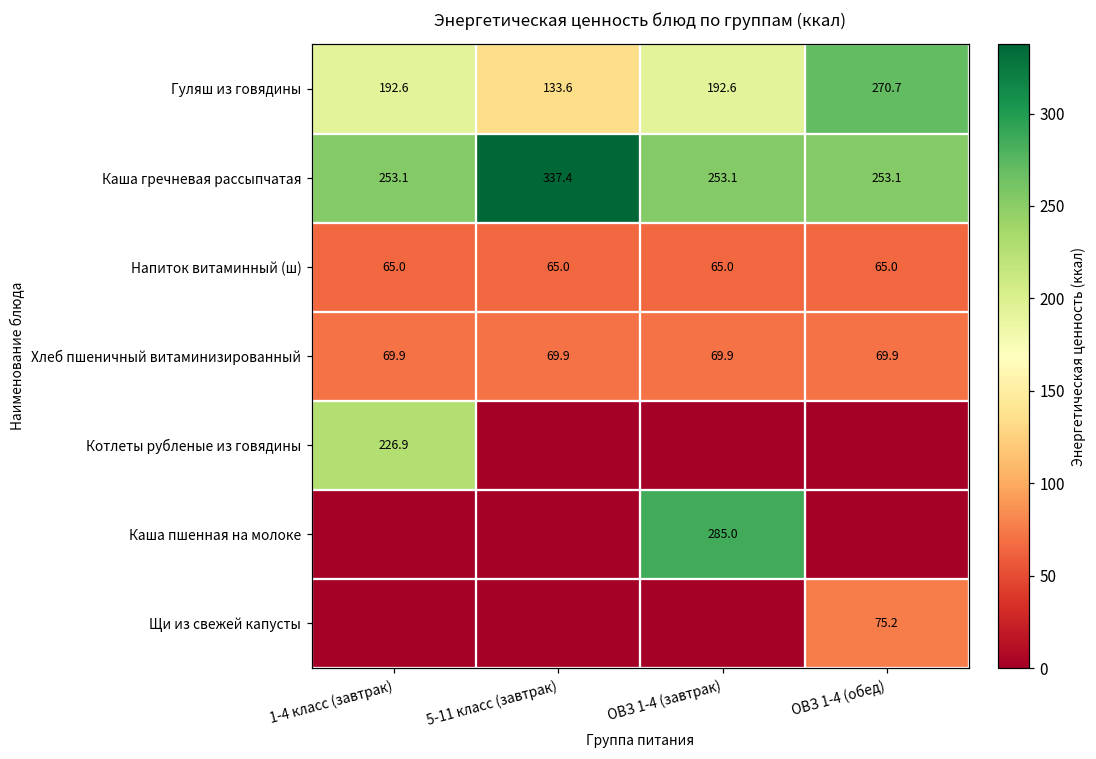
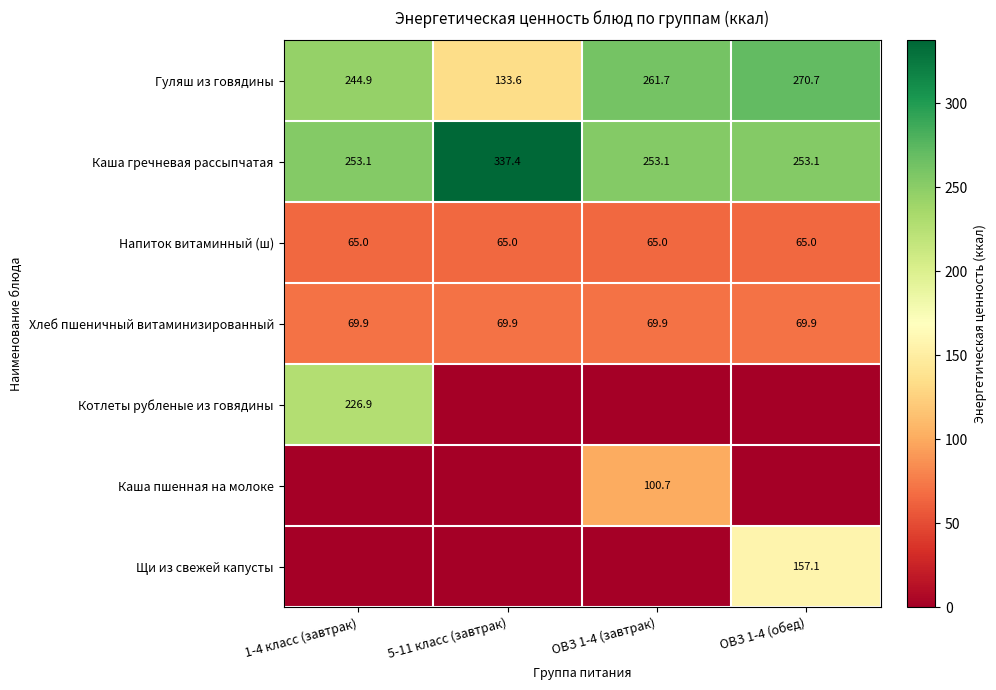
Гуляш из говядины, 1-4 класс (завтрак): 192.6 -> 244.9
Гуляш из говядины, ОВЗ 1-4 (завтрак): 192.6 -> 261.7
Каша пшенная на молоке, ОВЗ 1-4 (завтрак): 285.0 -> 100.7
Щи из свежей капусты, ОВЗ 1-4 (обед): 75.2 -> 157.1
